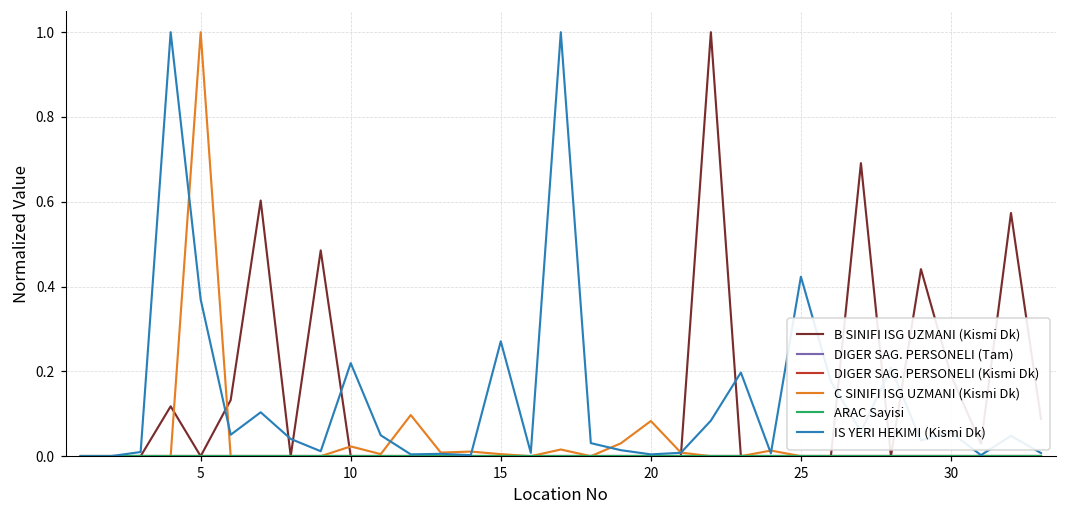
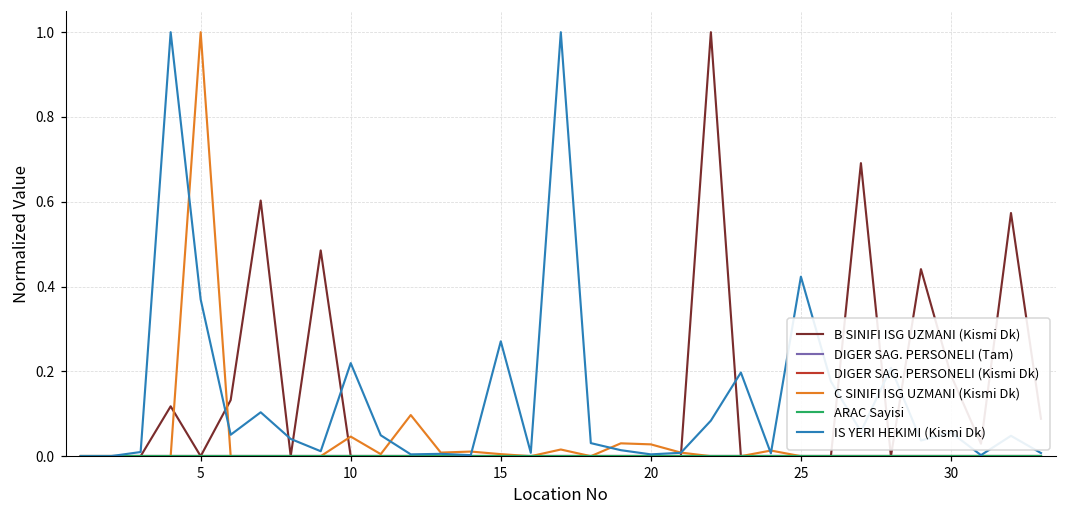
C SINIFI ISG UZMANI (Kismi Dk), 10: 0.02 -> 0.05
C SINIFI ISG UZMANI (Kismi Dk), 20: 0.08 -> 0.03
